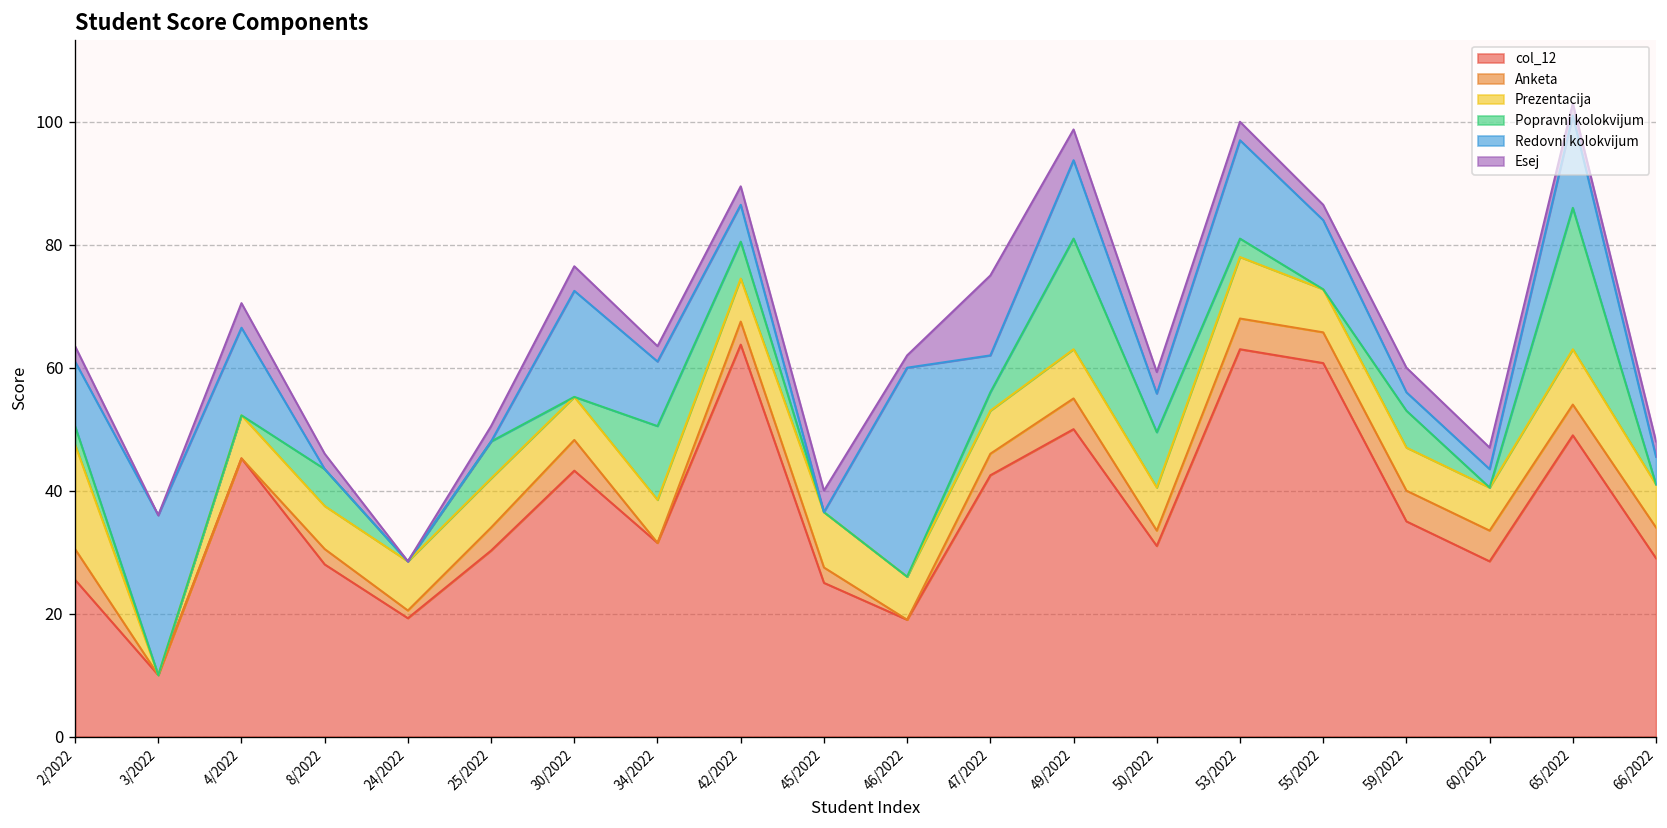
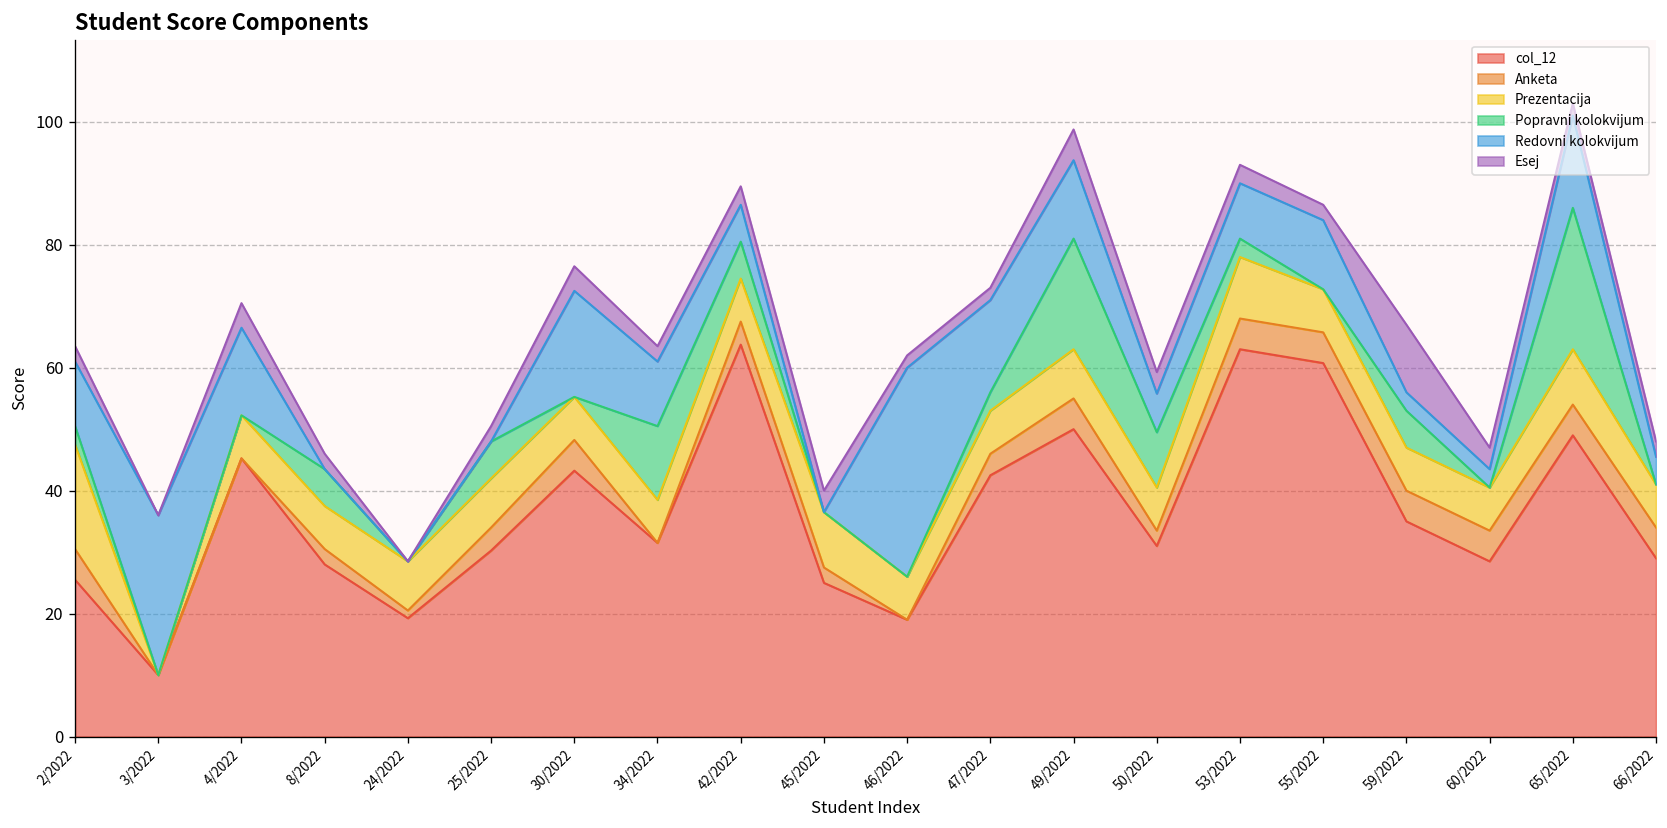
Redovni kolokvijum, 47/2022: 6 -> 15
Esej, 47/2022: 13 -> 2
Redovni kolokvijum, 53/2022: 16 -> 9
Esej, 59/2022: 4 -> 11
